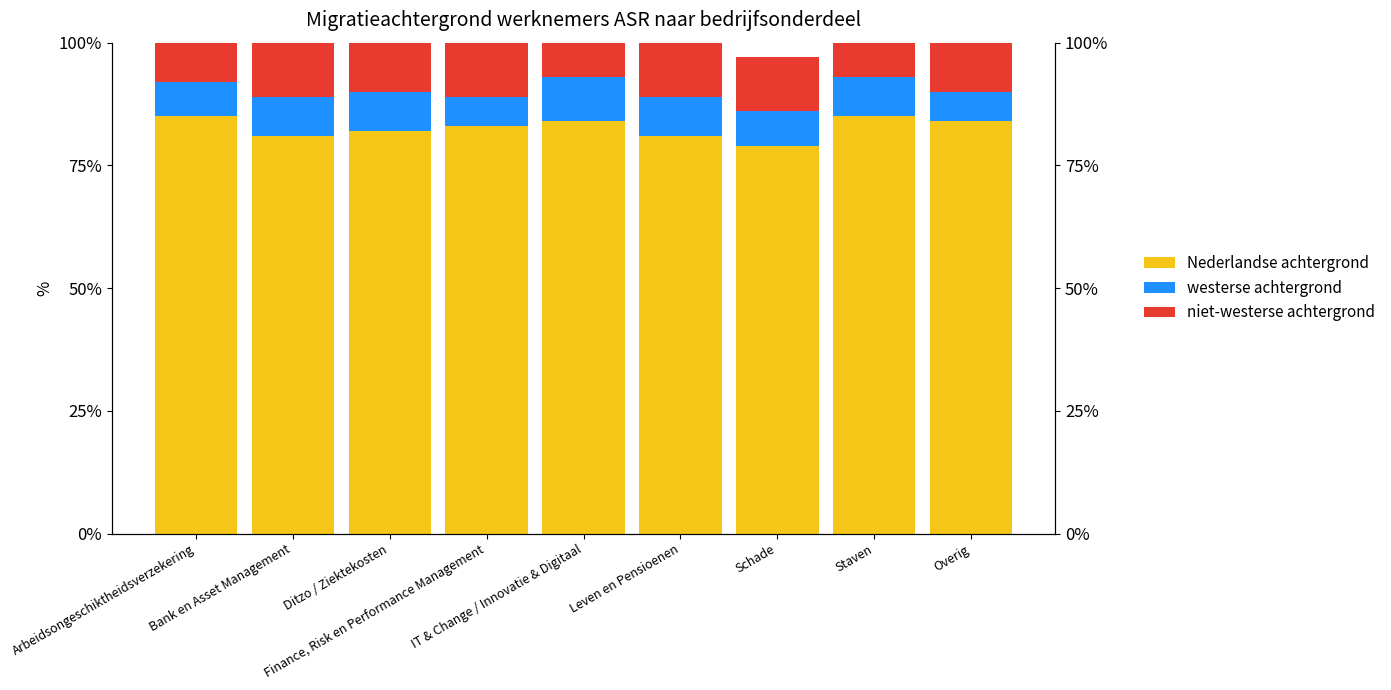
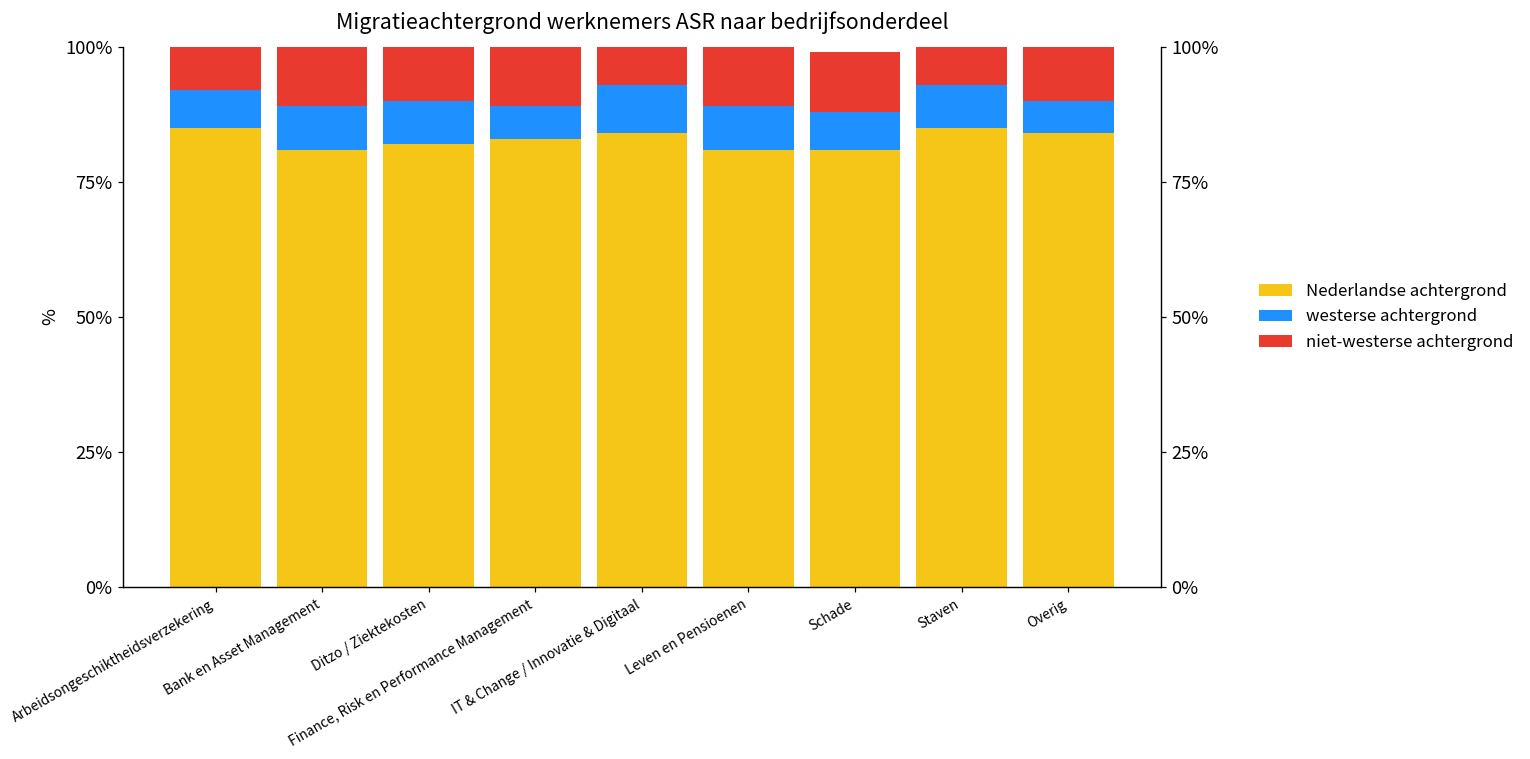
Nederlandse achtergrond, Schade: 79% -> 81%
